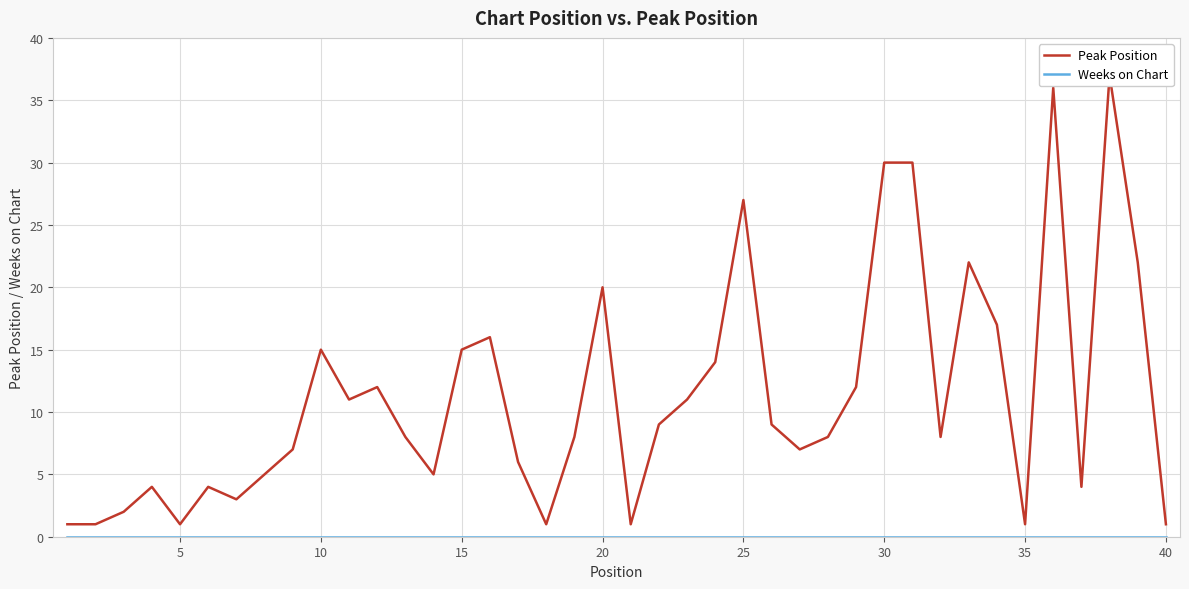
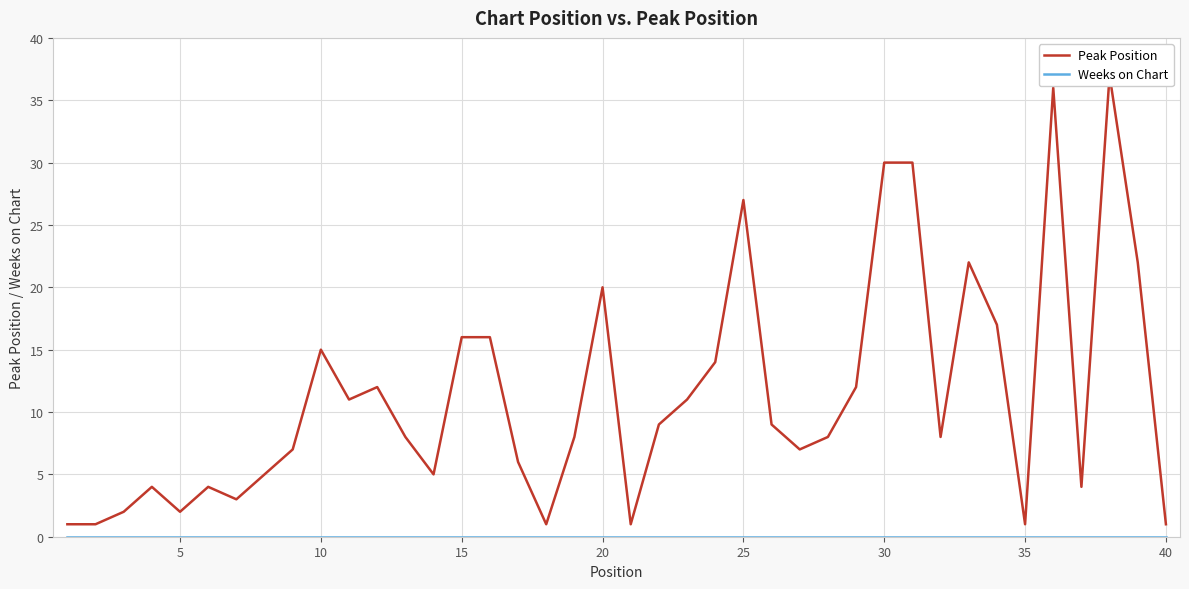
Peak Position, 5: 1 -> 2
Peak Position, 15: 15 -> 16
